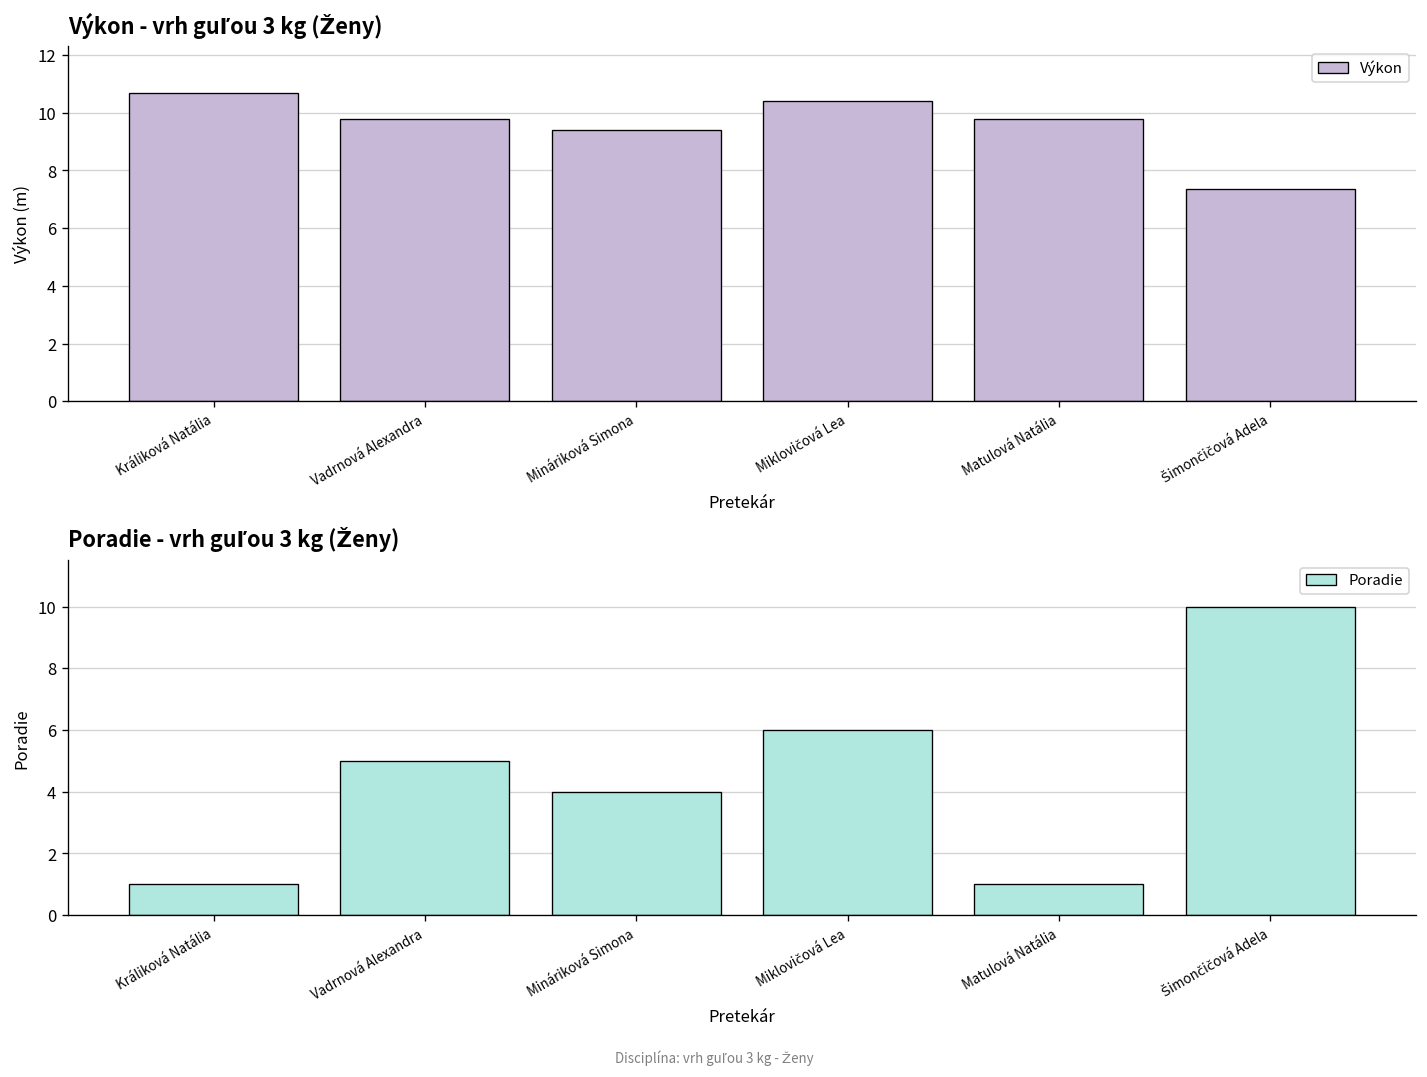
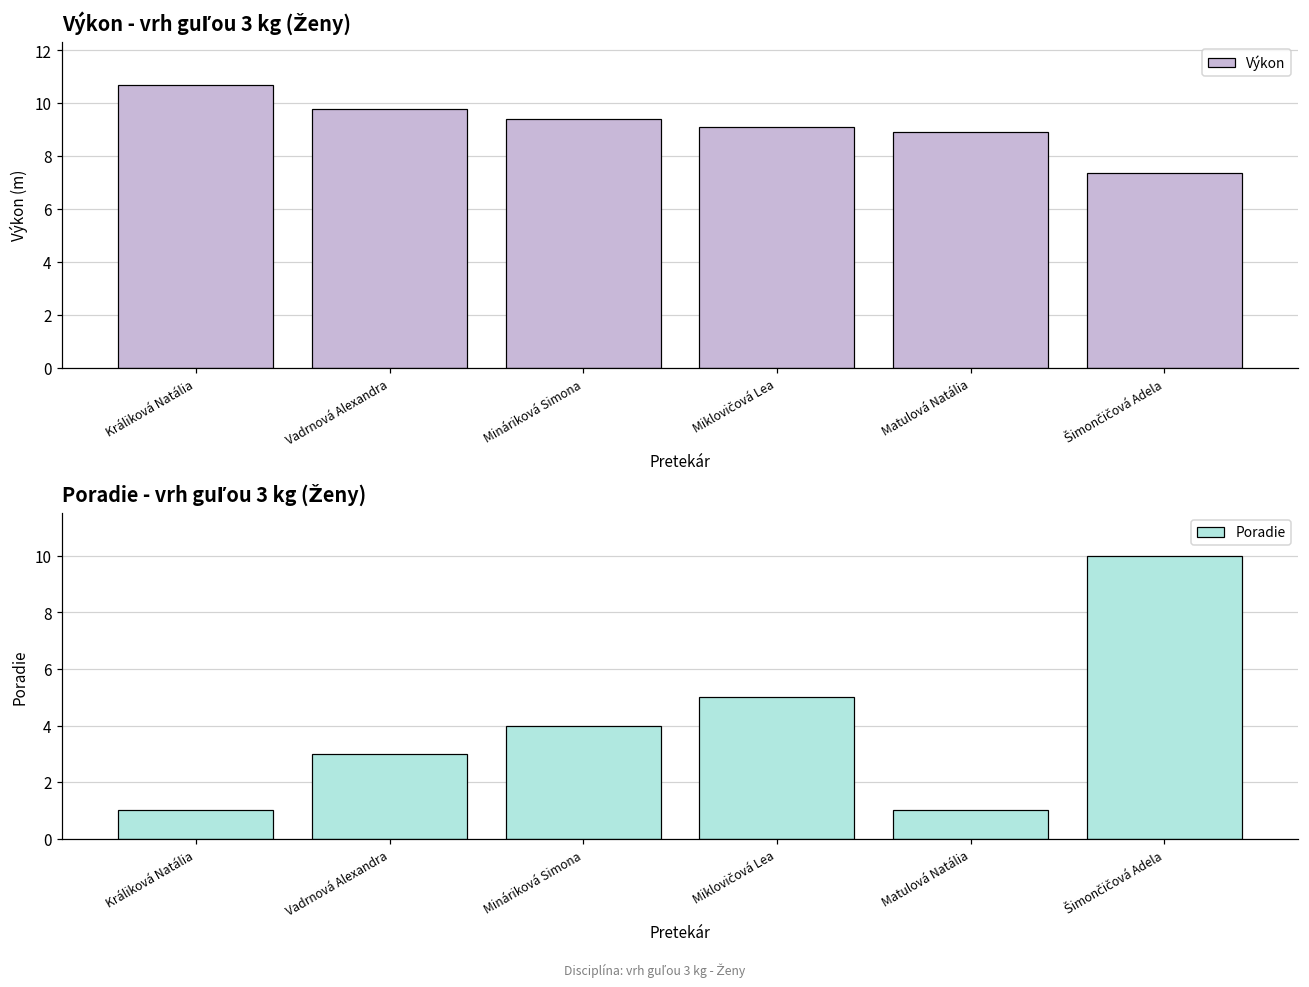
Výkon - vrh guľou 3 kg (Ženy), Miklovičová Lea: 10.4 -> 9.1
Výkon - vrh guľou 3 kg (Ženy), Matulová Natália: 9.8 -> 8.9
Poradie - vrh guľou 3 kg (Ženy), Vadrnová Alexandra: 5 -> 3
Poradie - vrh guľou 3 kg (Ženy), Miklovičová Lea: 6 -> 5
